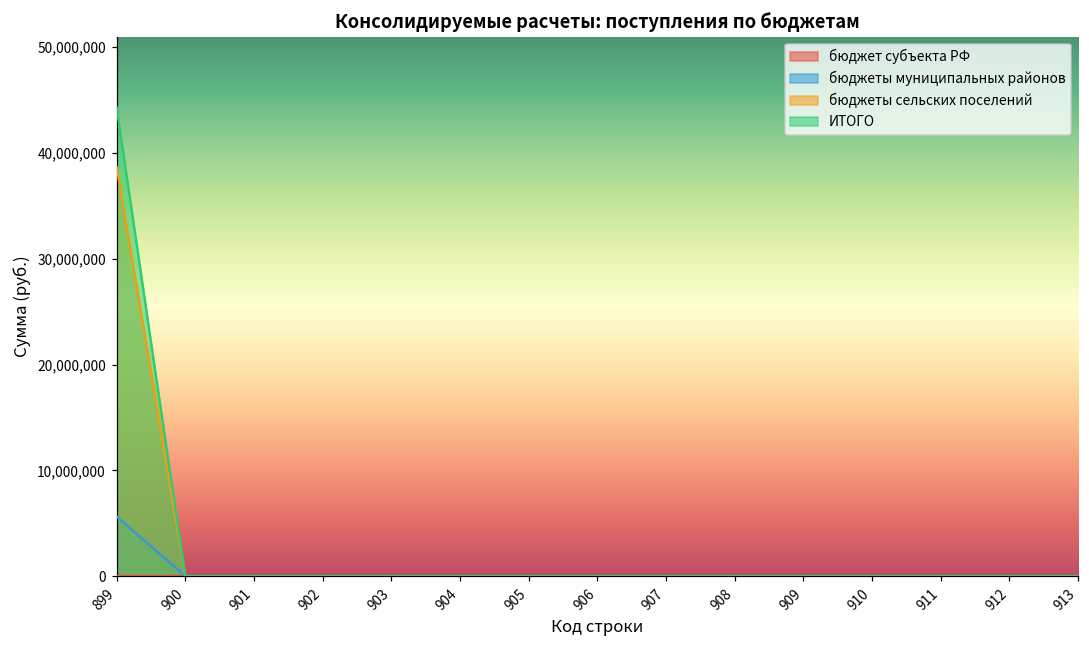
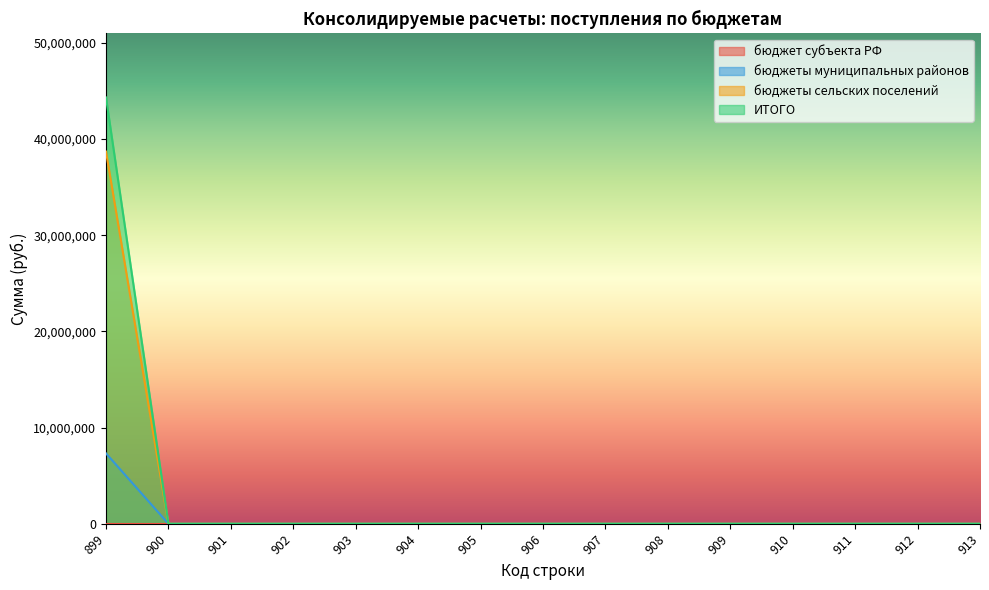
бюджеты муниципальных районов, 899: 6,000,000 -> 7,000,000
